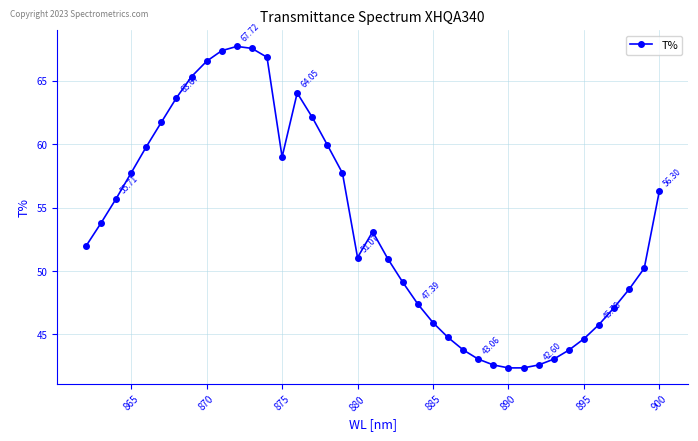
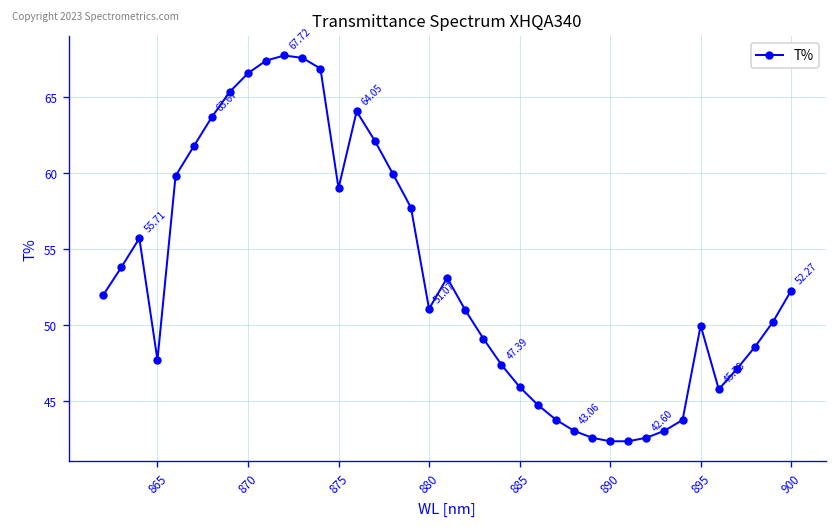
865: 57.8 -> 47.7
895: 44.7 -> 50.0
900: 56.30 -> 52.27
